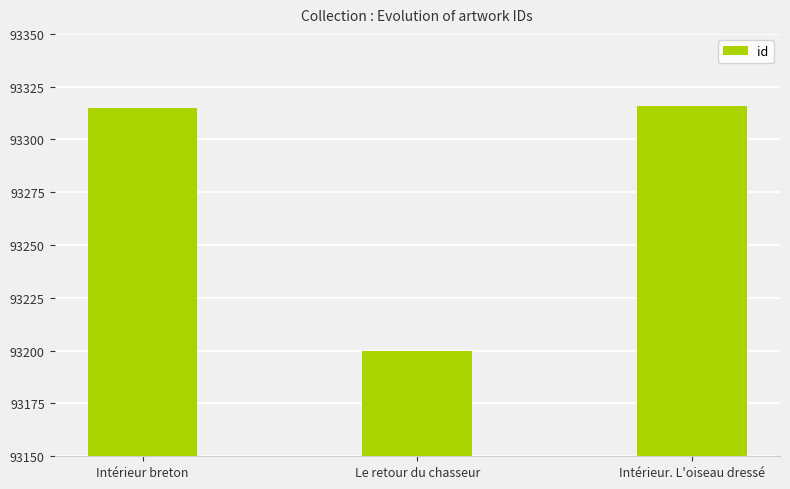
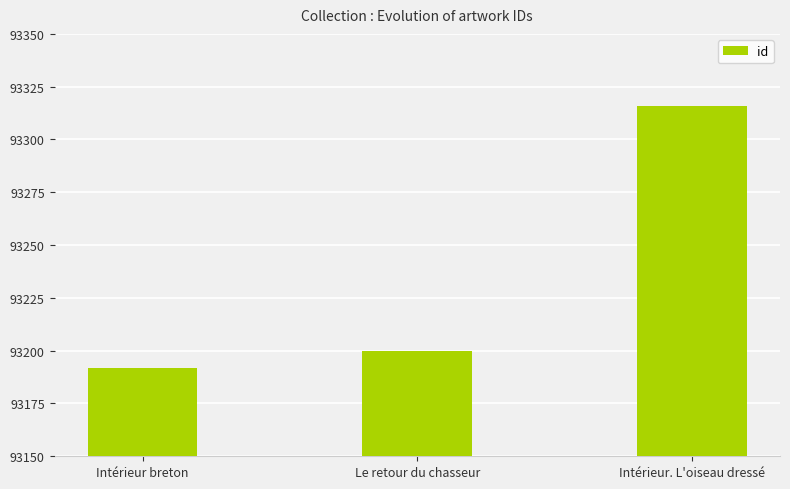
Intérieur breton: 93315 -> 93192
